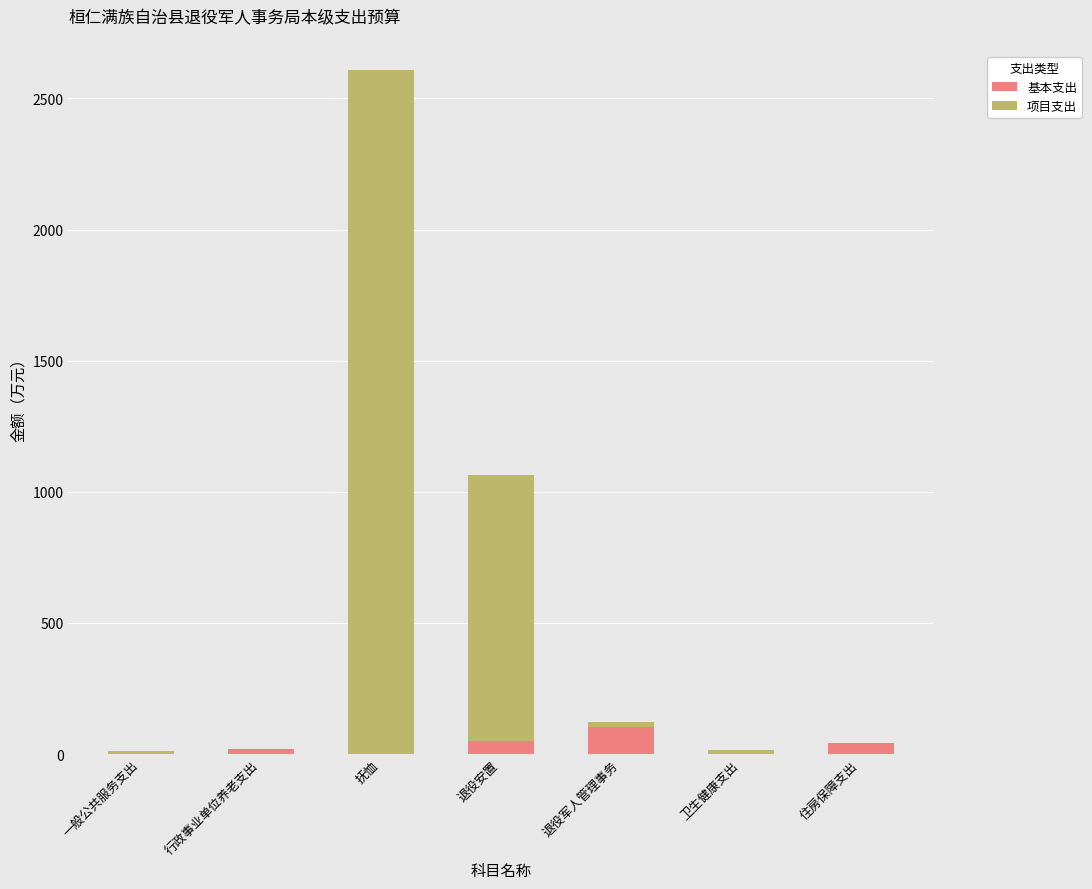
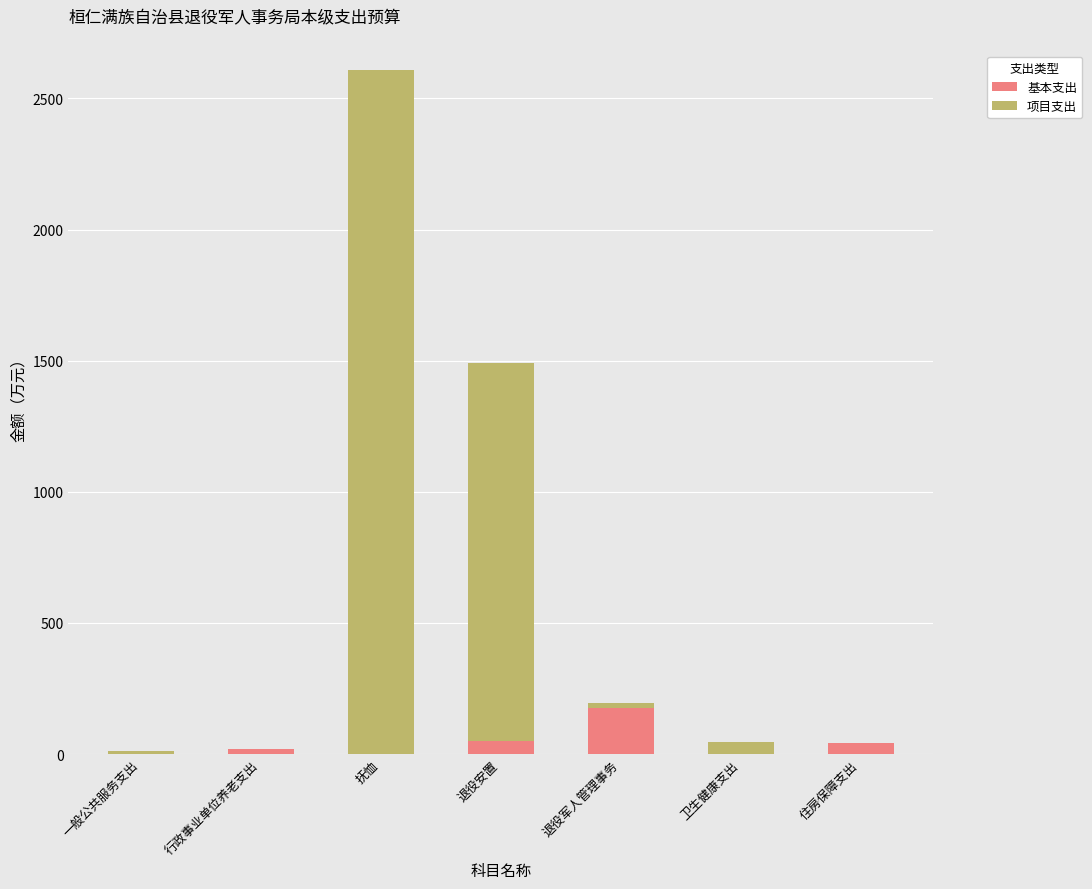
项目支出, 退役安置: 1010 -> 1440
基本支出, 退役军人管理事务: 100 -> 180
项目支出, 卫生健康支出: 20 -> 50
